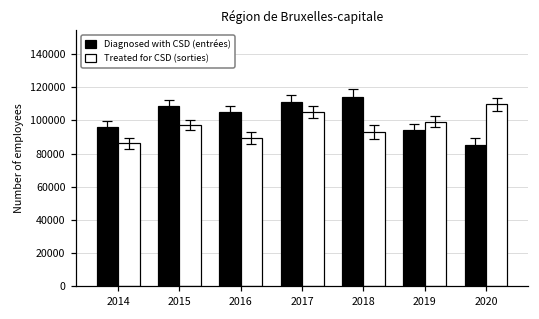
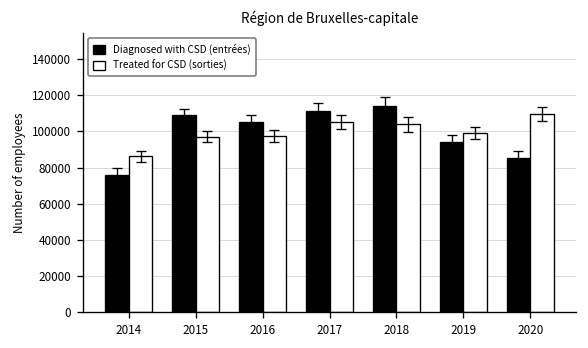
Diagnosed with CSD (entrées), 2014: 96000 -> 76000
Treated for CSD (sorties), 2016: 89000 -> 97000
Treated for CSD (sorties), 2018: 93000 -> 104000
